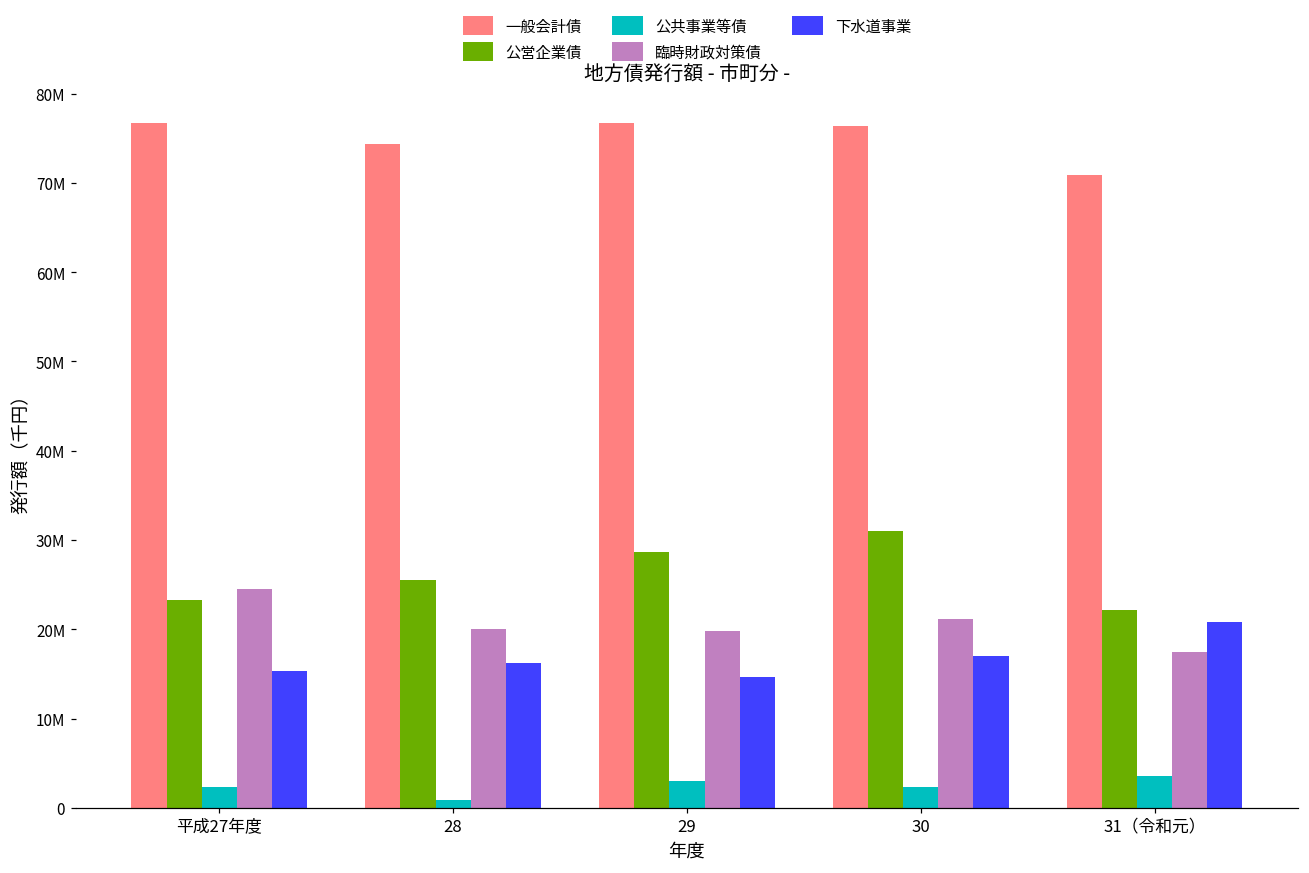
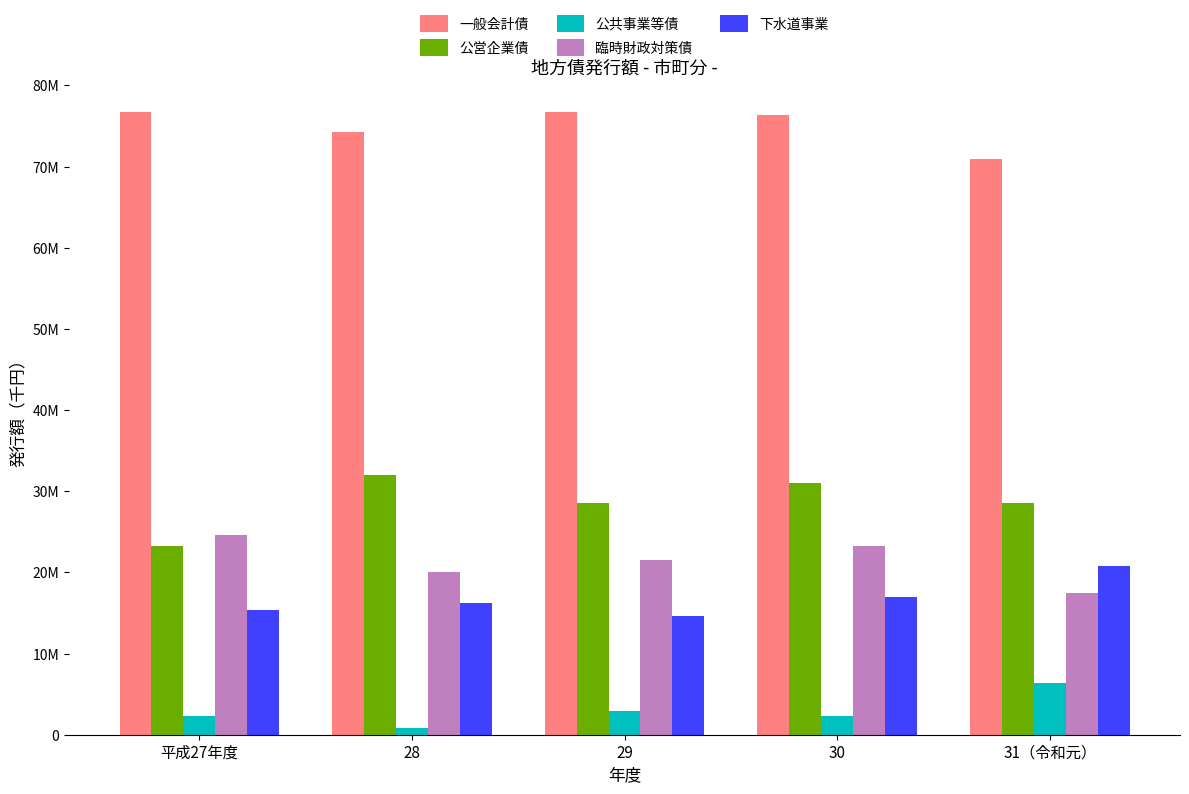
公営企業債, 28: 26000000 -> 32000000
臨時財政対策債, 29: 20000000 -> 22000000
臨時財政対策債, 30: 21000000 -> 23000000
公営企業債, 31（令和元）: 22000000 -> 29000000
公共事業等債, 31（令和元）: 4000000 -> 6000000
